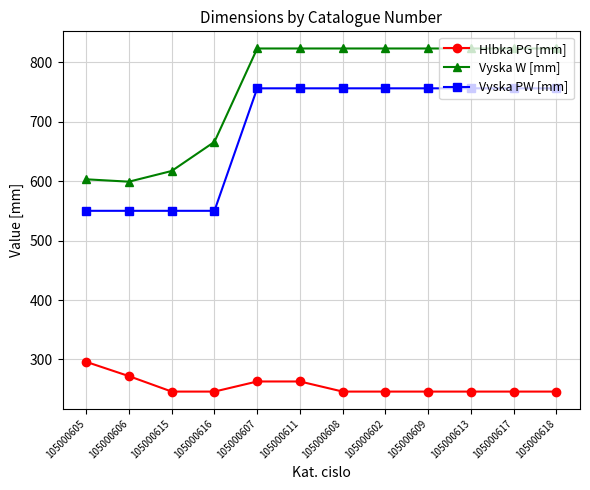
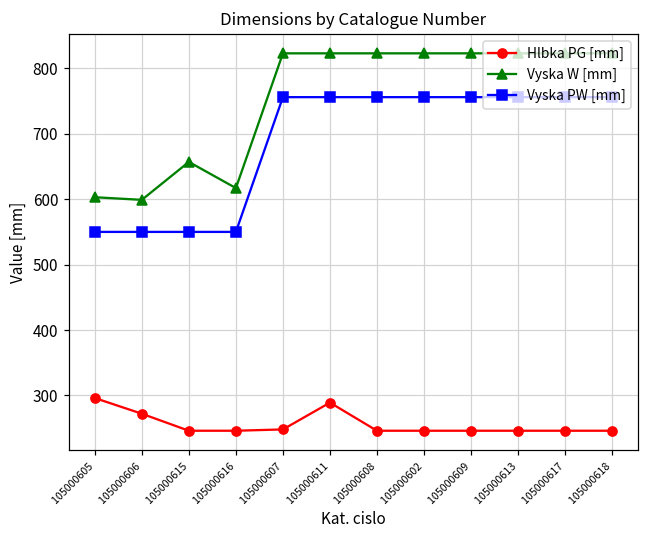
Vyska W [mm], 105000615: 620 -> 660
Vyska W [mm], 105000616: 670 -> 620
Hlbka PG [mm], 105000607: 260 -> 250
Hlbka PG [mm], 105000611: 260 -> 290
